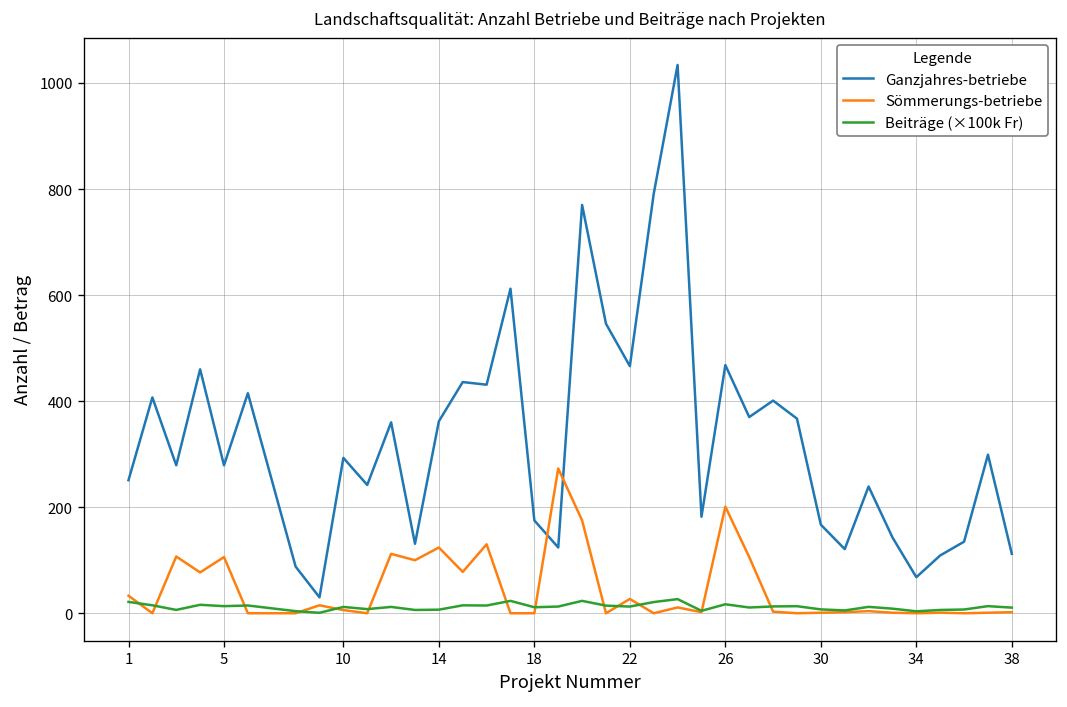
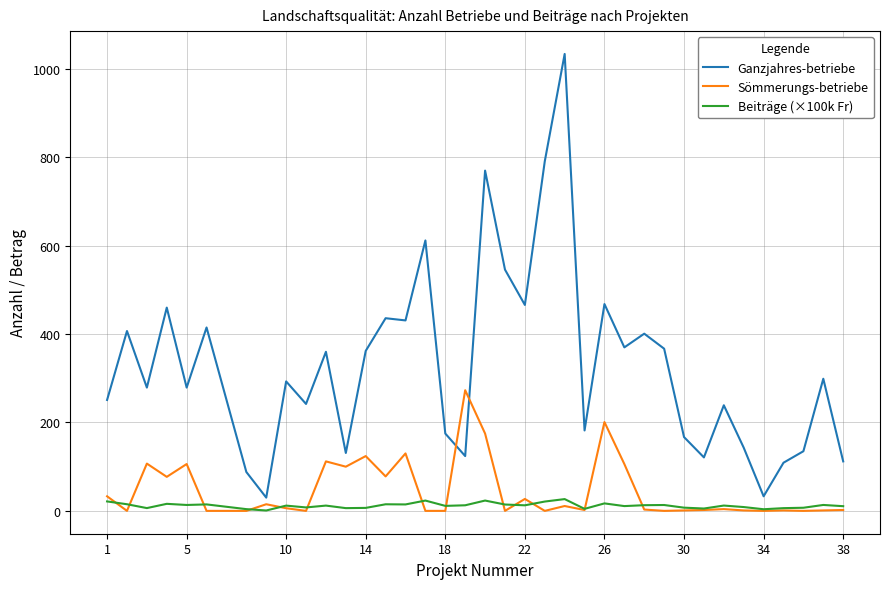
Ganzjahres-betriebe, 34: 70 -> 30
